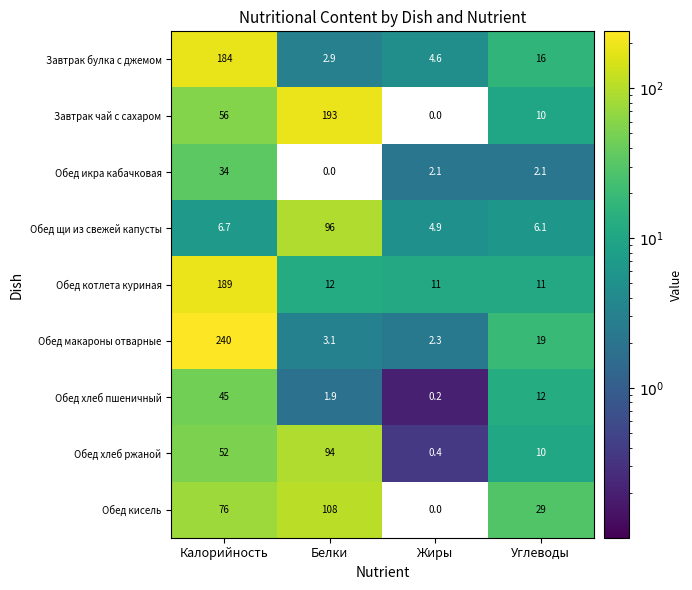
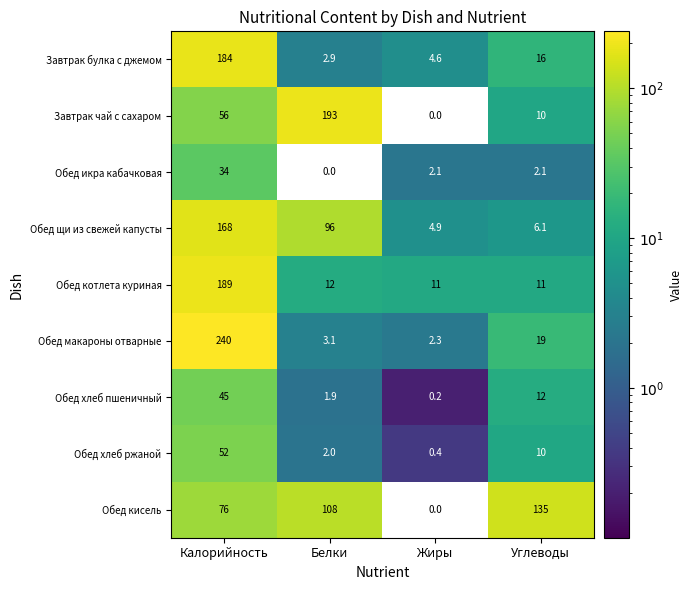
Обед щи из свежей капусты, Калорийность: 6.7 -> 168
Обед хлеб ржаной, Белки: 94 -> 2.0
Обед кисель, Углеводы: 29 -> 135
